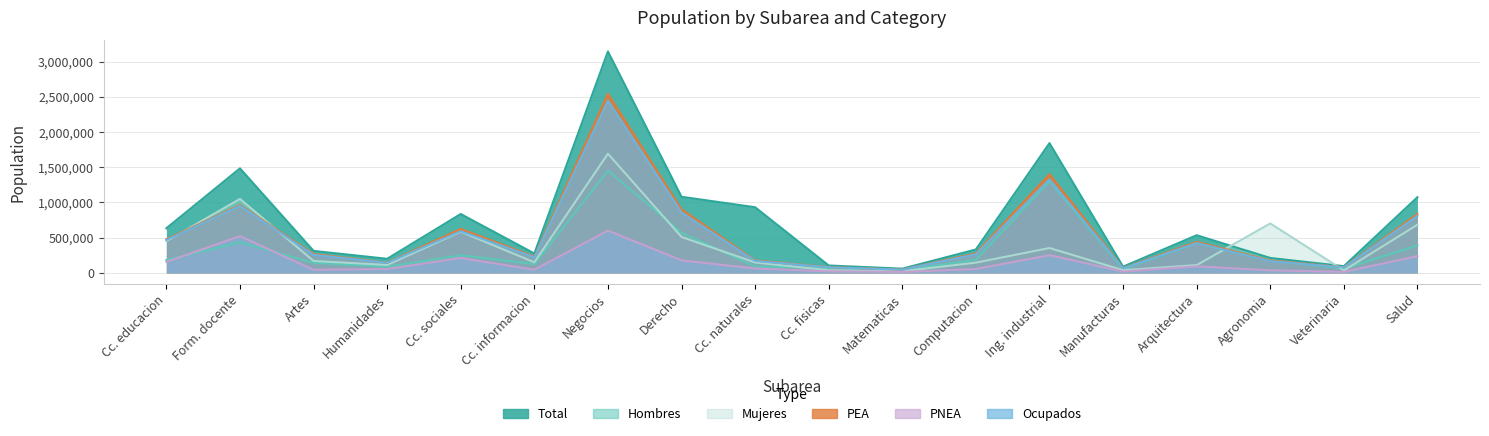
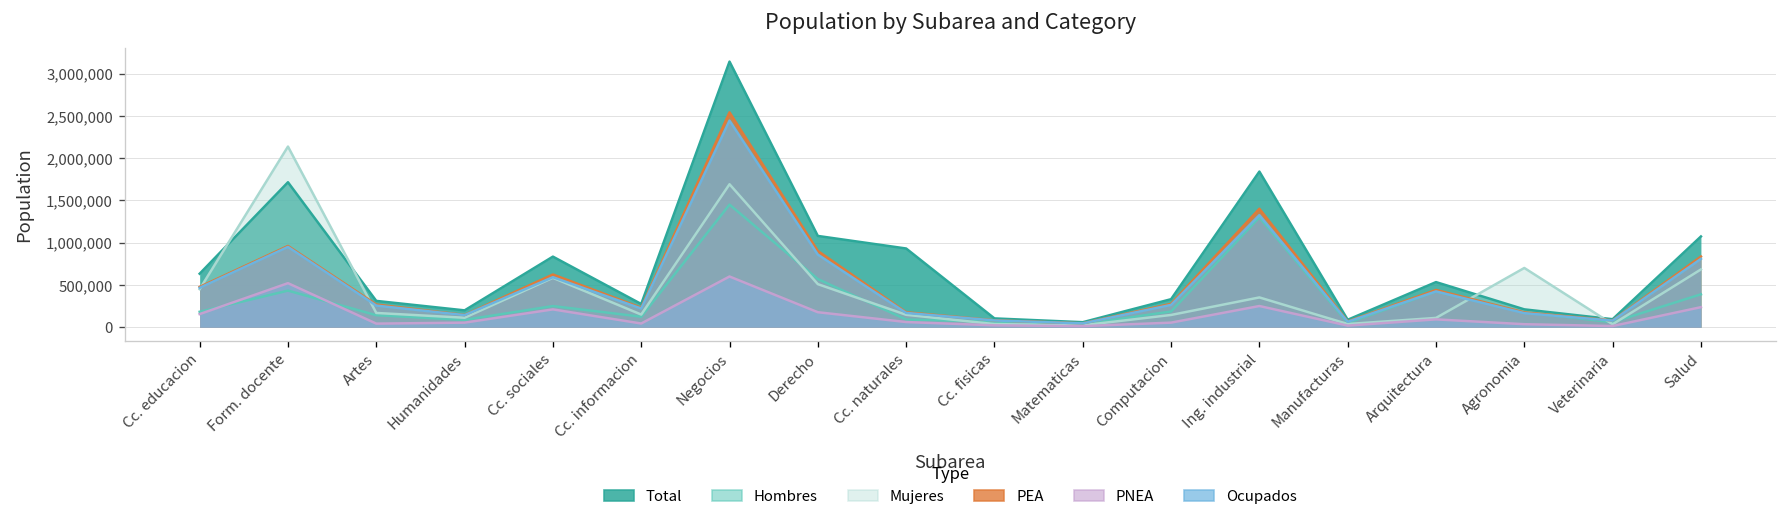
Total, Form. docente: 1,500,000 -> 1,700,000
Mujeres, Form. docente: 1,000,000 -> 2,100,000
